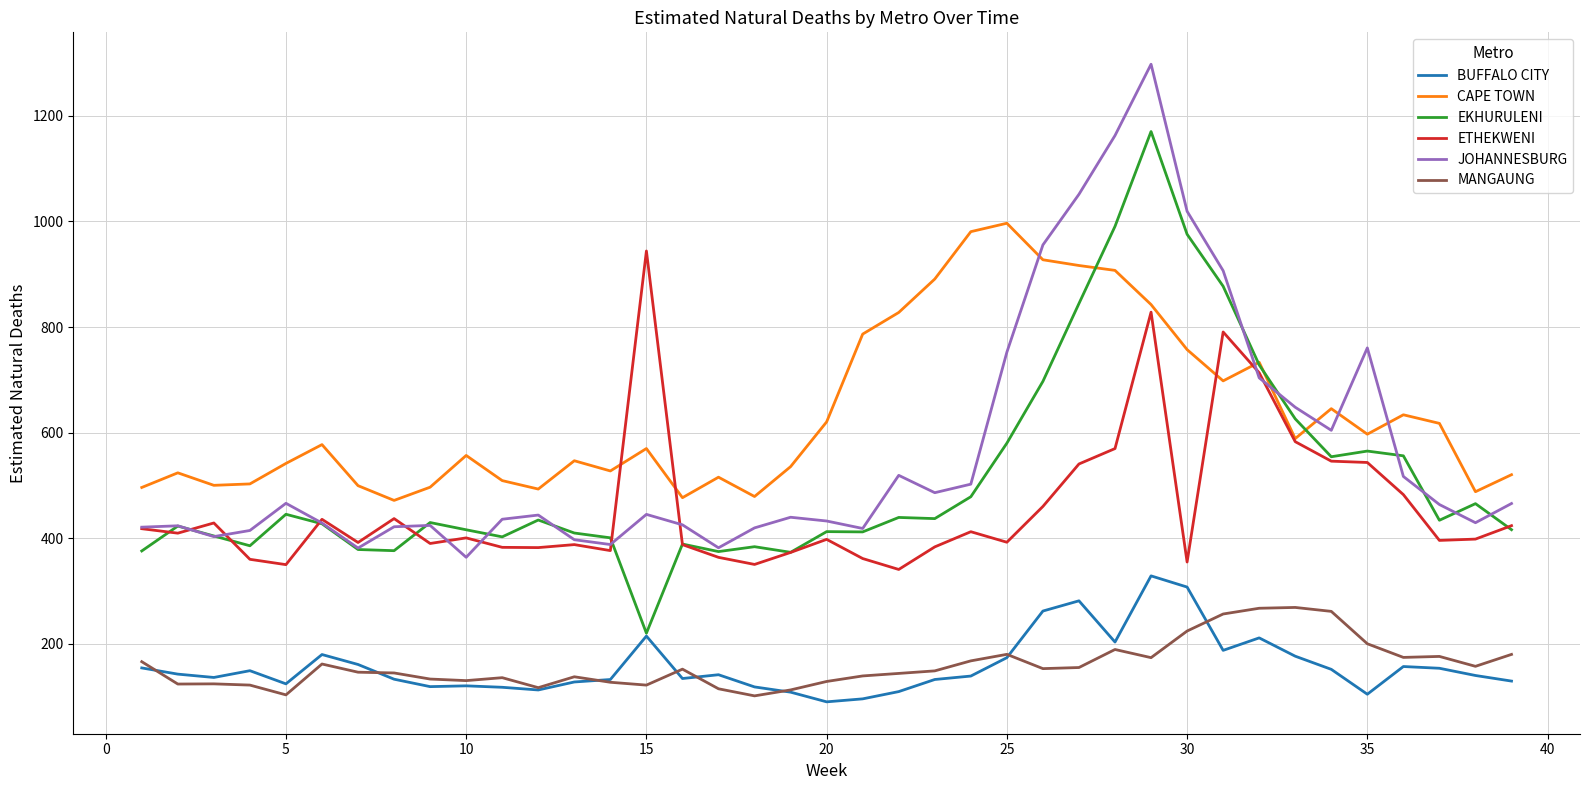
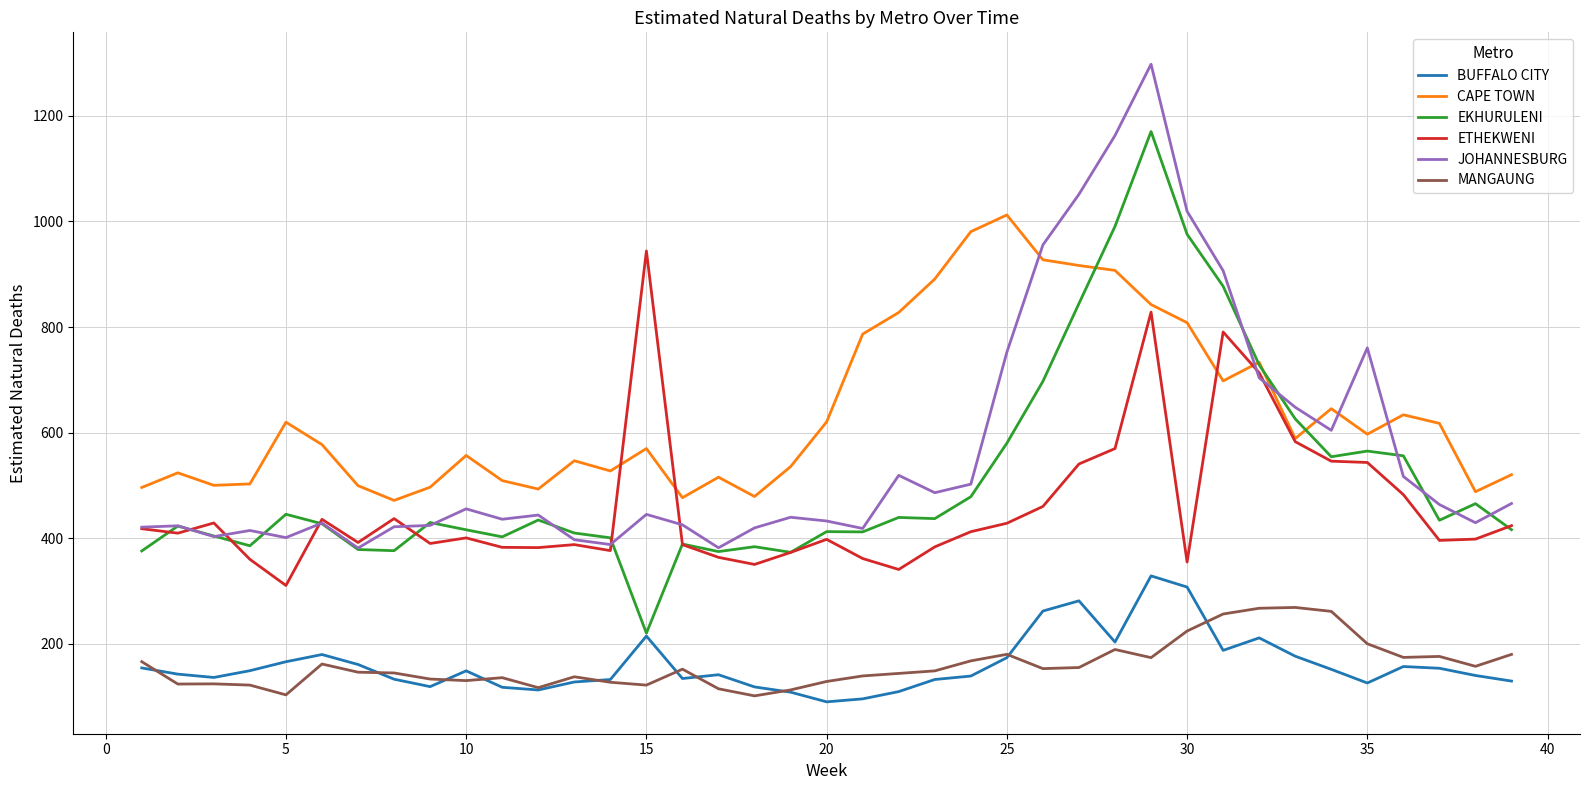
BUFFALO CITY, 5: 120 -> 170
CAPE TOWN, 5: 540 -> 620
ETHEKWENI, 5: 350 -> 310
JOHANNESBURG, 5: 470 -> 400
BUFFALO CITY, 10: 120 -> 150
JOHANNESBURG, 10: 360 -> 460
CAPE TOWN, 25: 1000 -> 1010
ETHEKWENI, 25: 390 -> 430
CAPE TOWN, 30: 760 -> 810
BUFFALO CITY, 35: 100 -> 130
